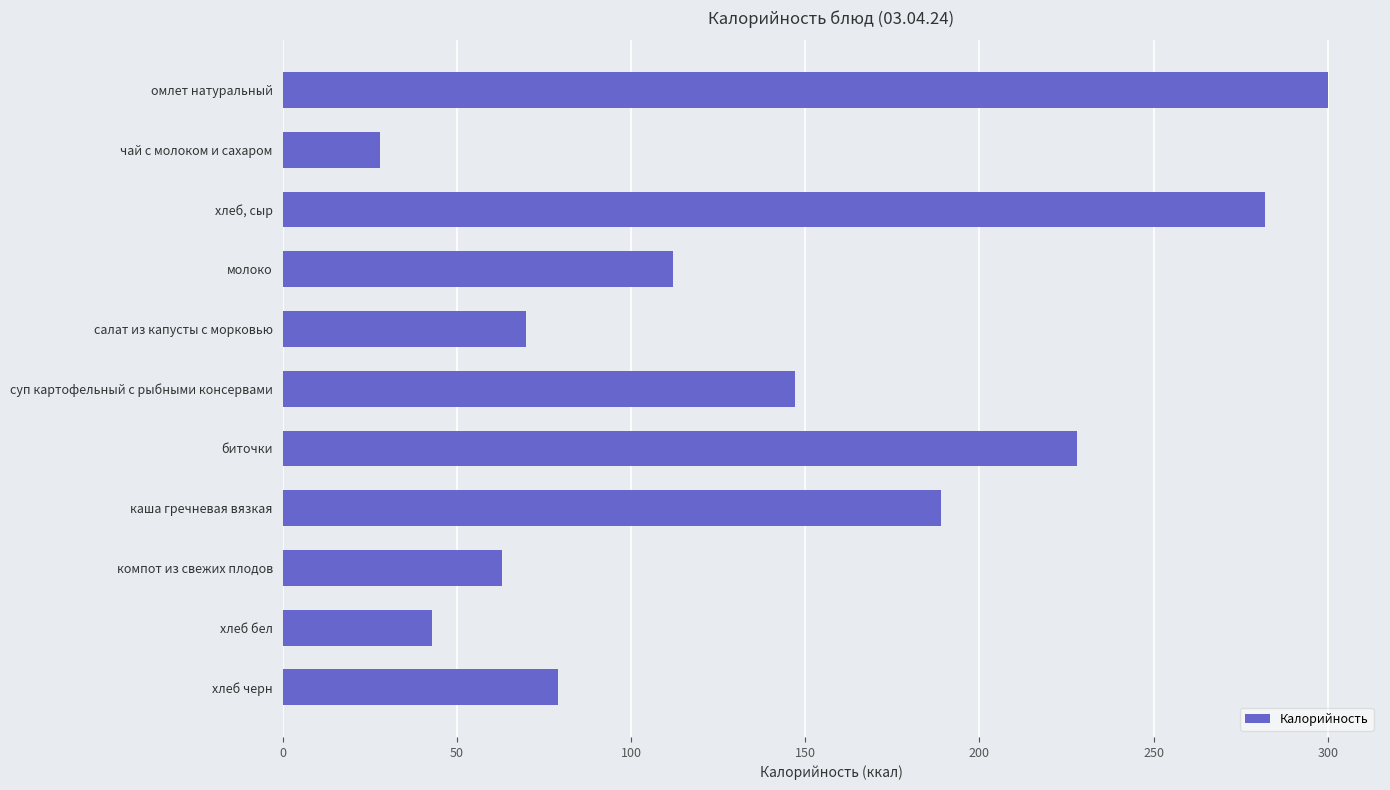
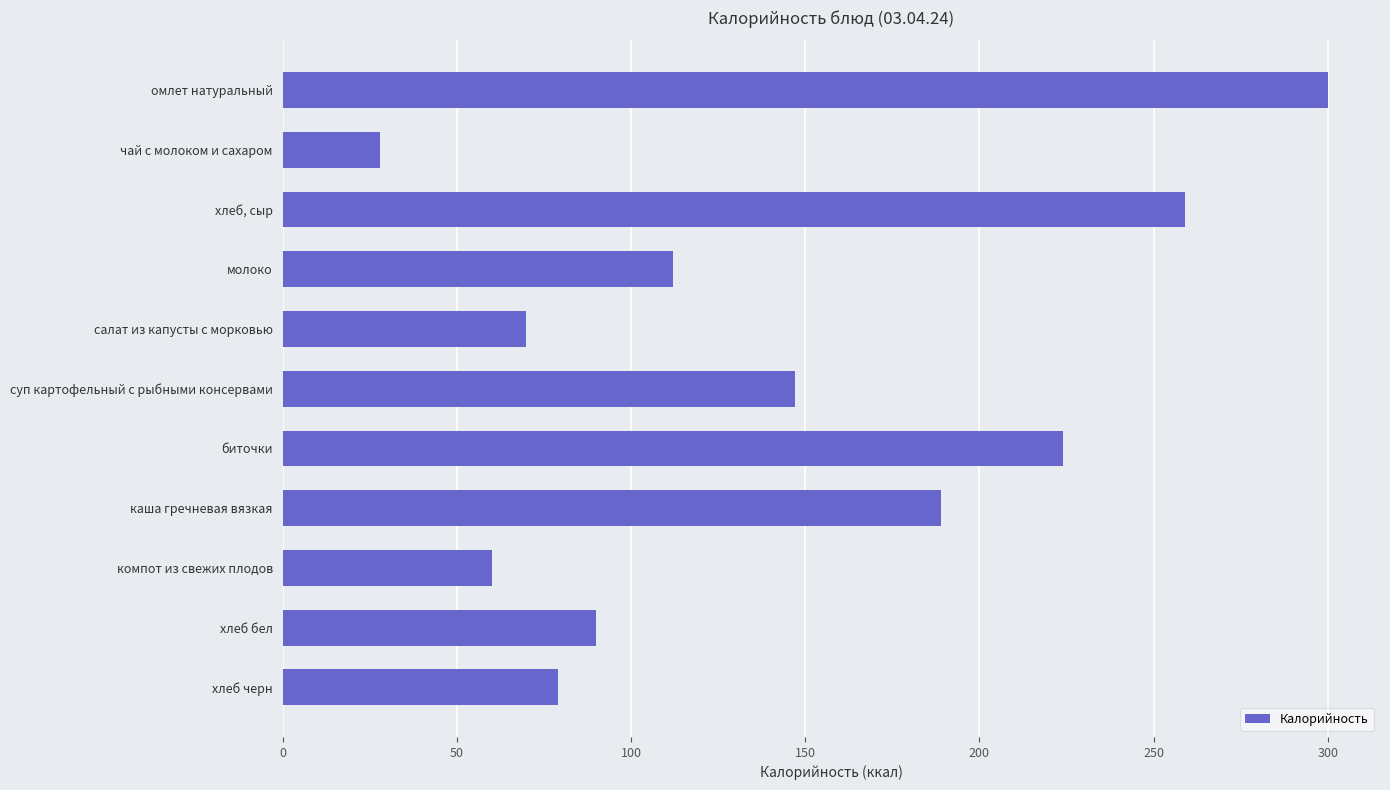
хлеб, сыр: 282 -> 259
биточки: 228 -> 224
компот из свежих плодов: 63 -> 60
хлеб бел: 43 -> 90
